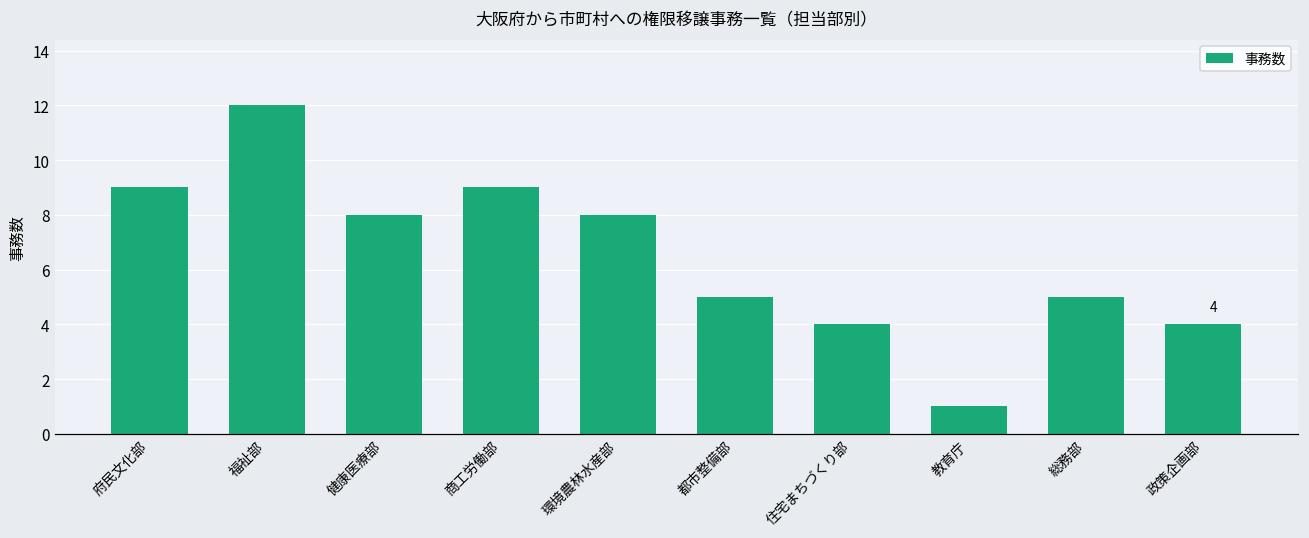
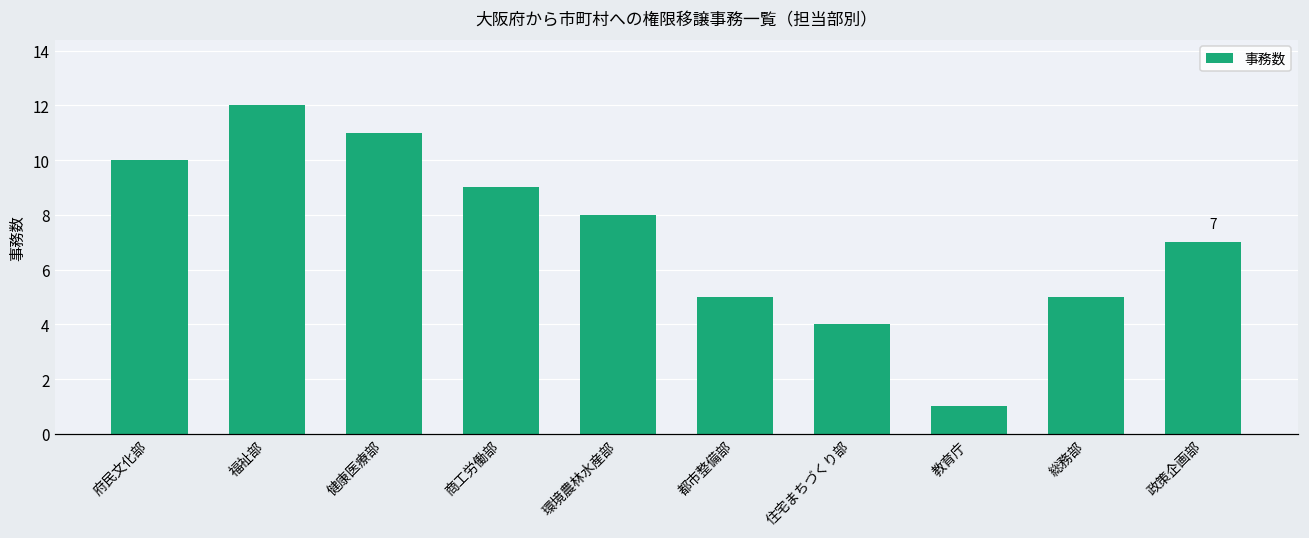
府民文化部: 9 -> 10
健康医療部: 8 -> 11
政策企画部: 4 -> 7
